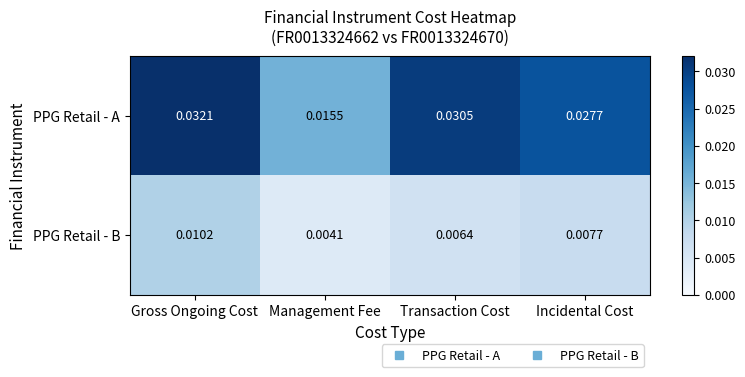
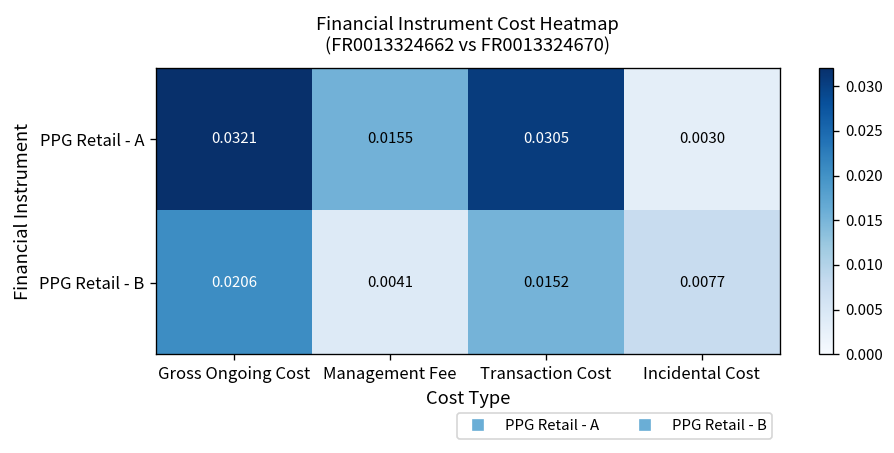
PPG Retail - A, Incidental Cost: 0.0277 -> 0.0030
PPG Retail - B, Gross Ongoing Cost: 0.0102 -> 0.0206
PPG Retail - B, Transaction Cost: 0.0064 -> 0.0152
